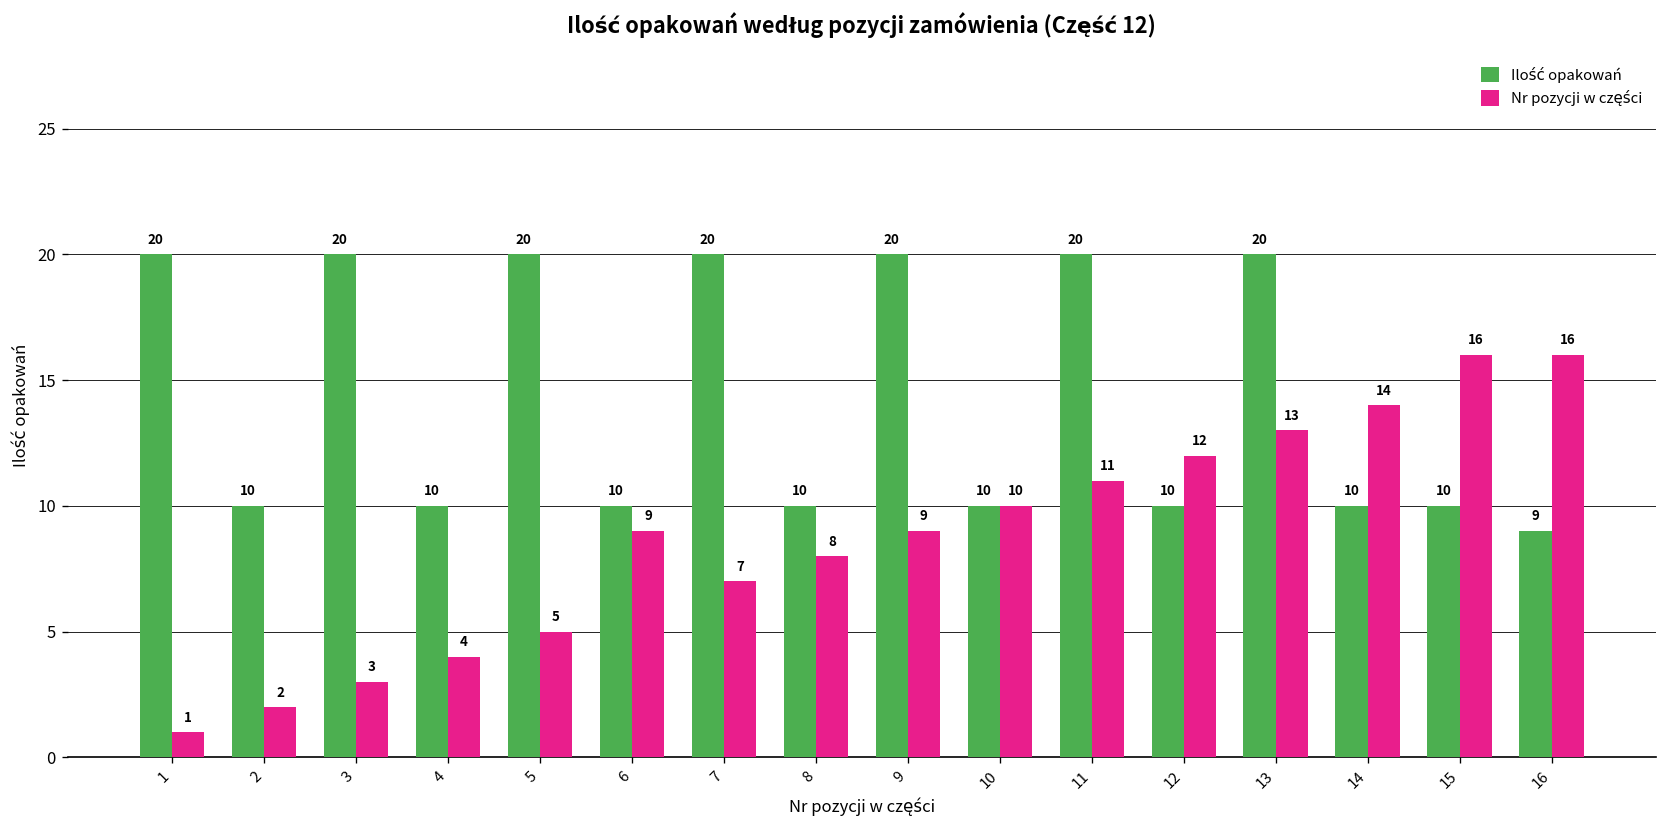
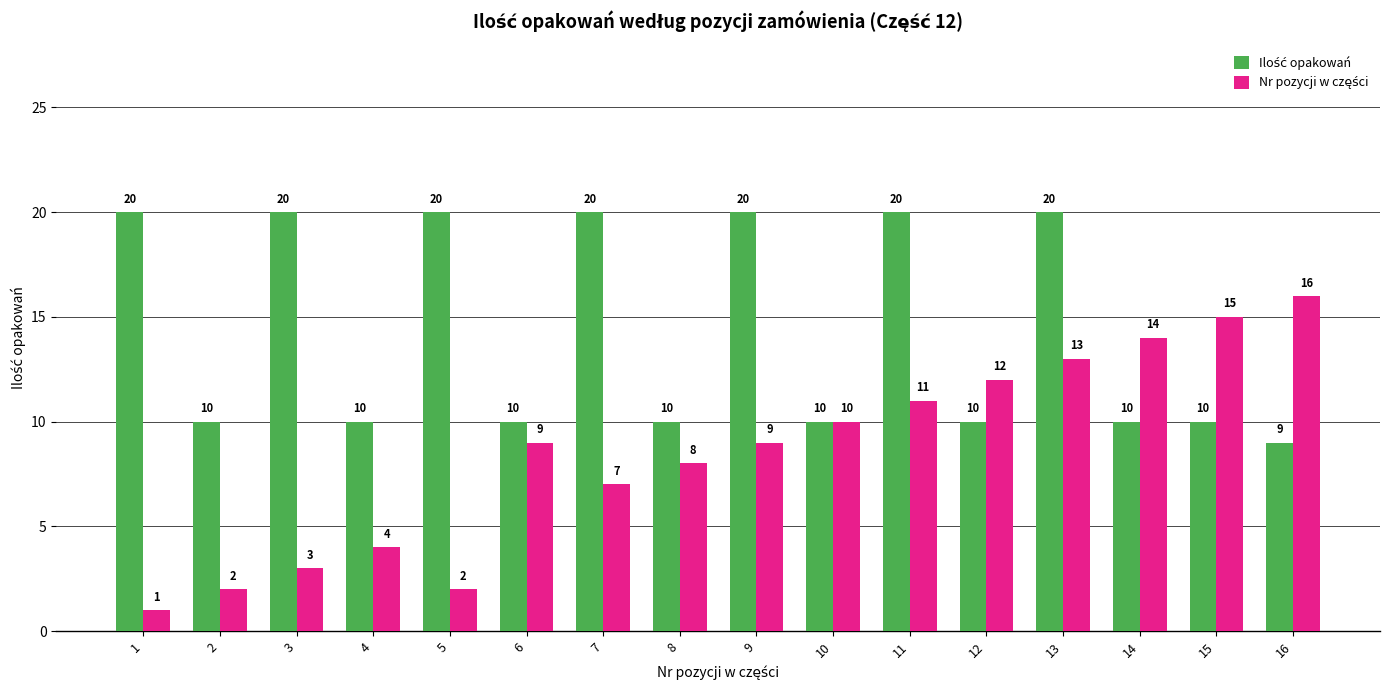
Nr pozycji w części, 5: 5 -> 2
Nr pozycji w części, 15: 16 -> 15
